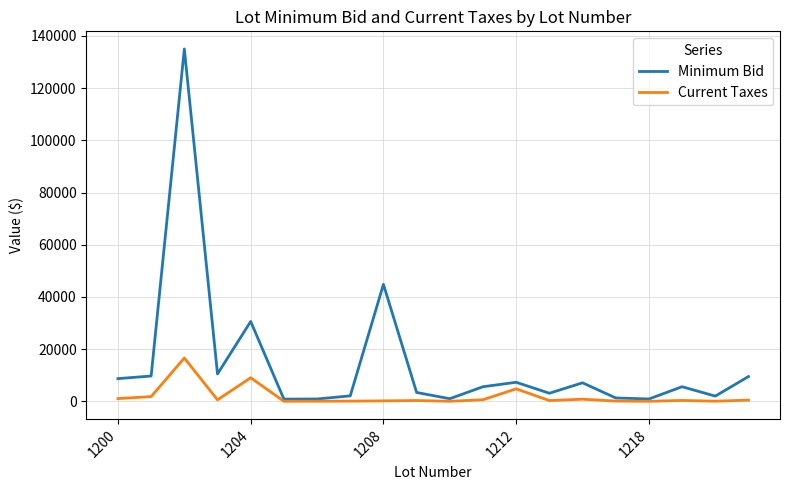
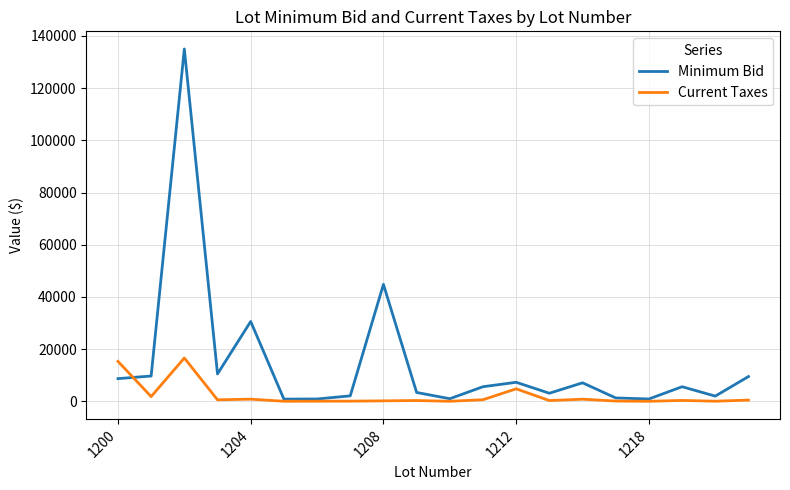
Current Taxes, 1200: 1000 -> 15000
Current Taxes, 1204: 9000 -> 1000
